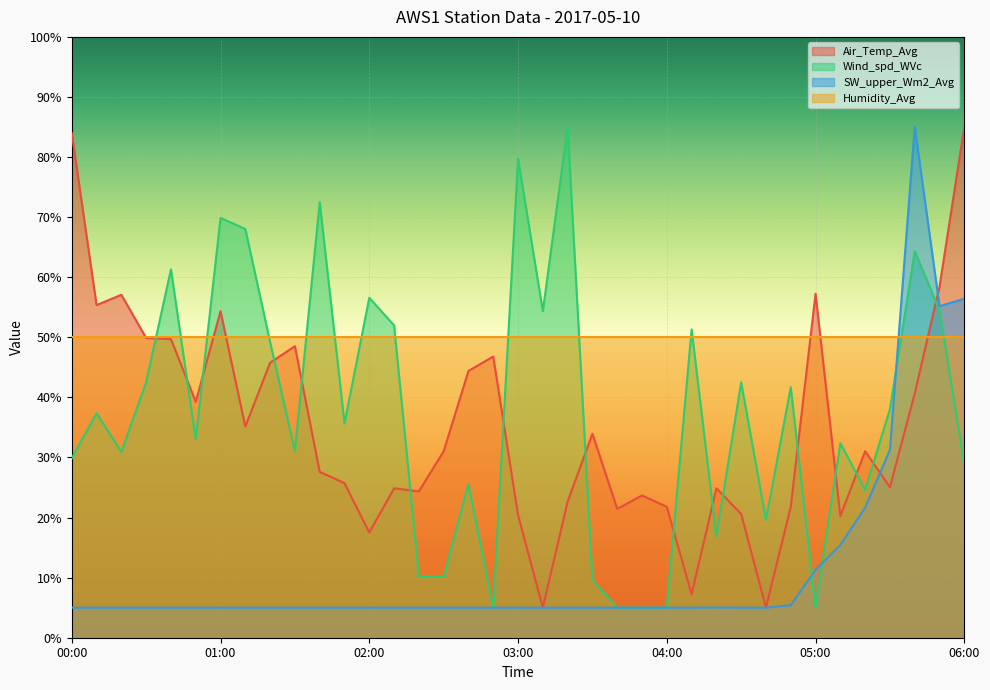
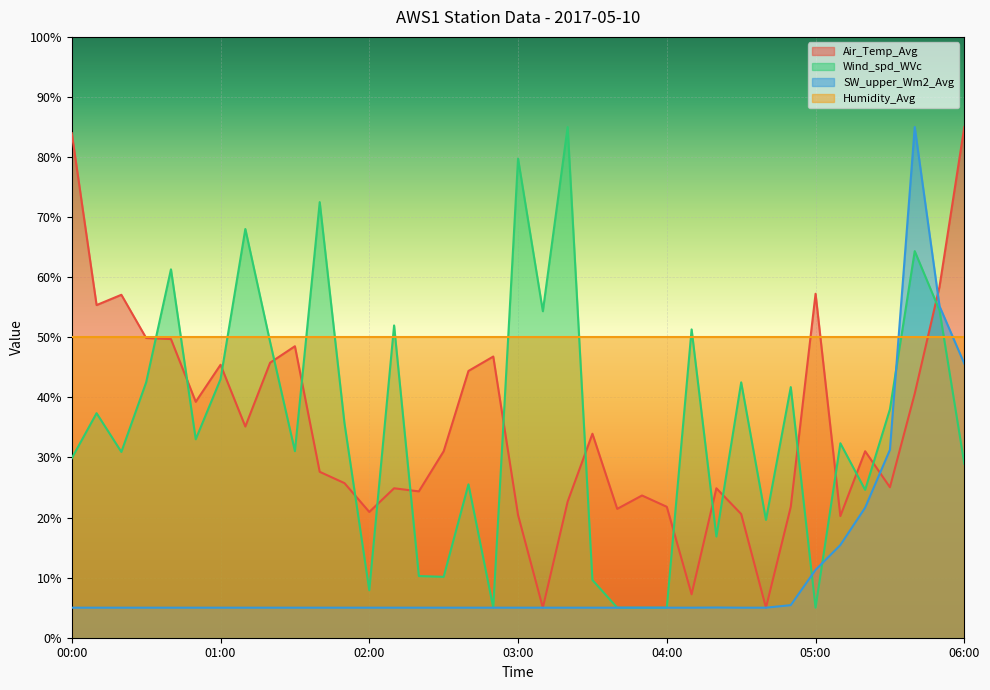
Air_Temp_Avg, 01:00: 54% -> 45%
Wind_spd_WVc, 01:00: 70% -> 43%
Air_Temp_Avg, 02:00: 18% -> 21%
Wind_spd_WVc, 02:00: 57% -> 8%
SW_upper_Wm2_Avg, 06:00: 56% -> 46%
